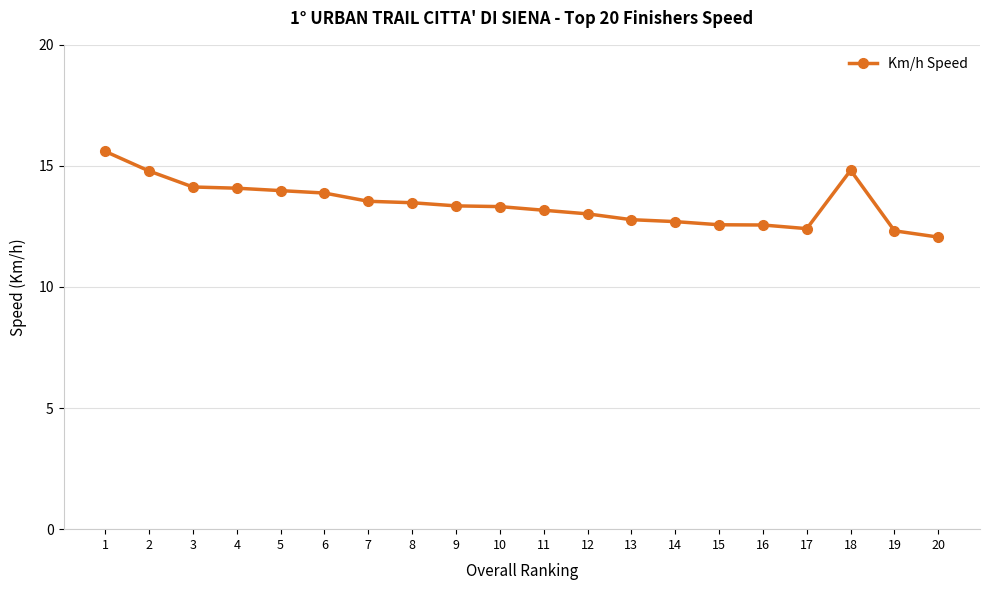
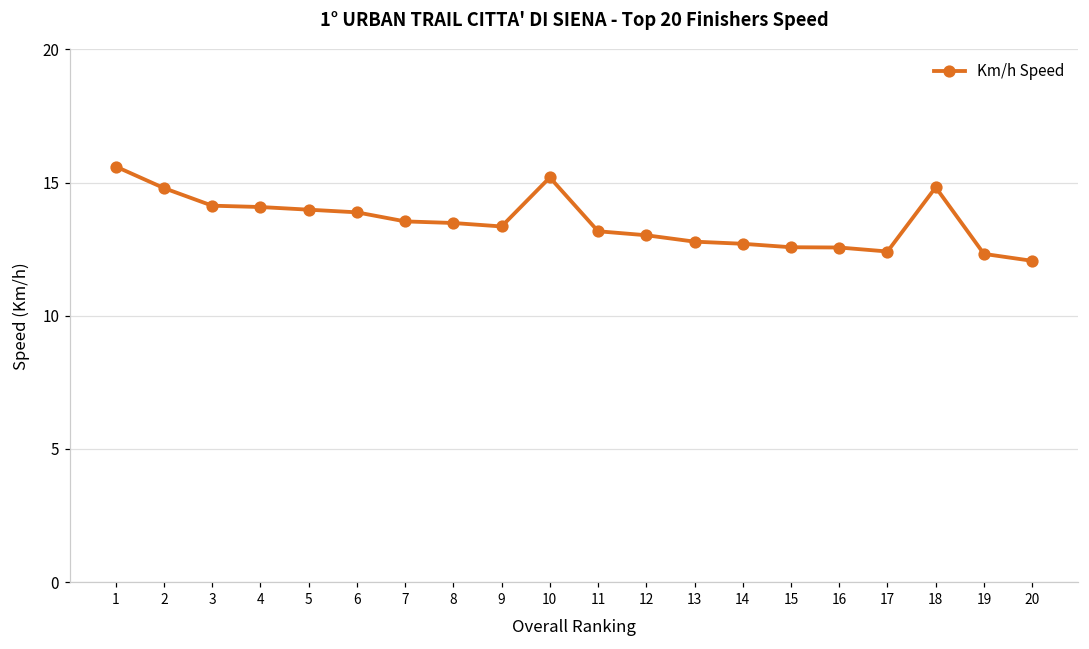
10: 13.3 -> 15.2
